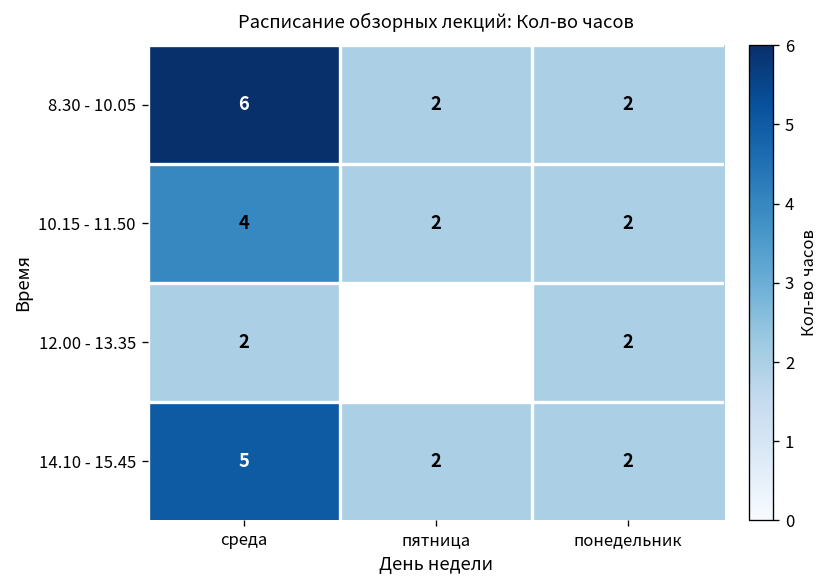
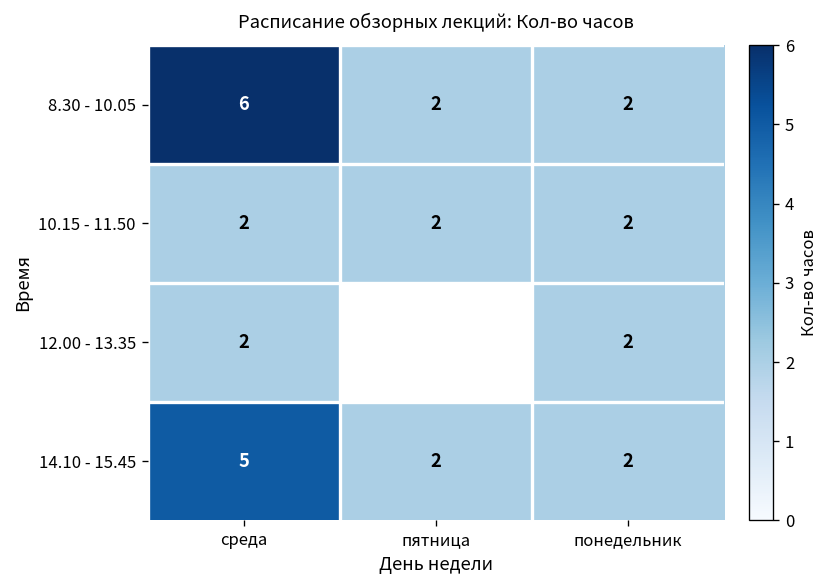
10.15 - 11.50, среда: 4 -> 2
